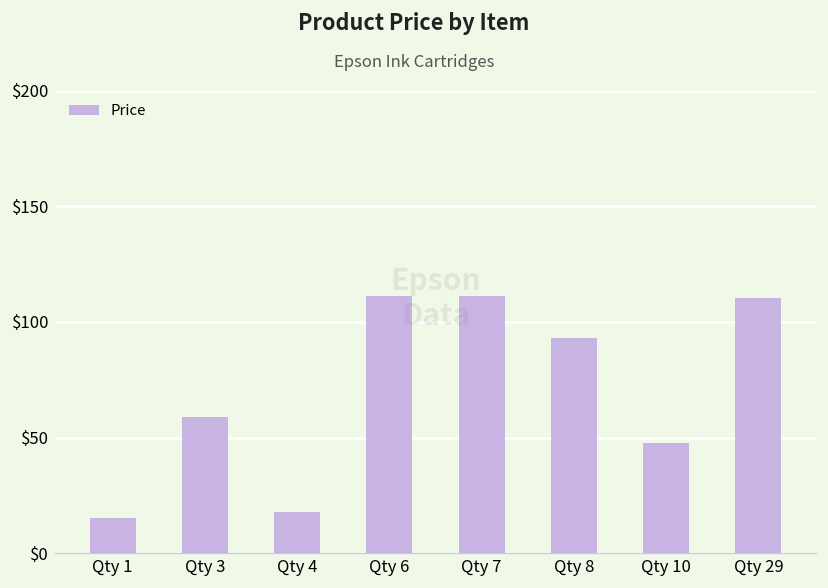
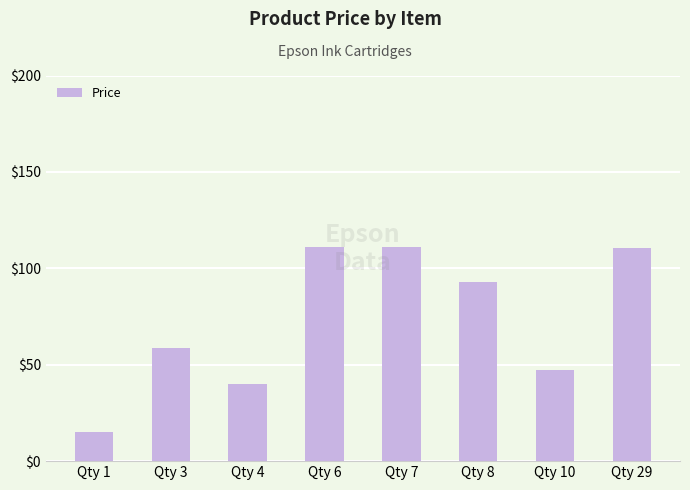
Qty 4: $18 -> $40
